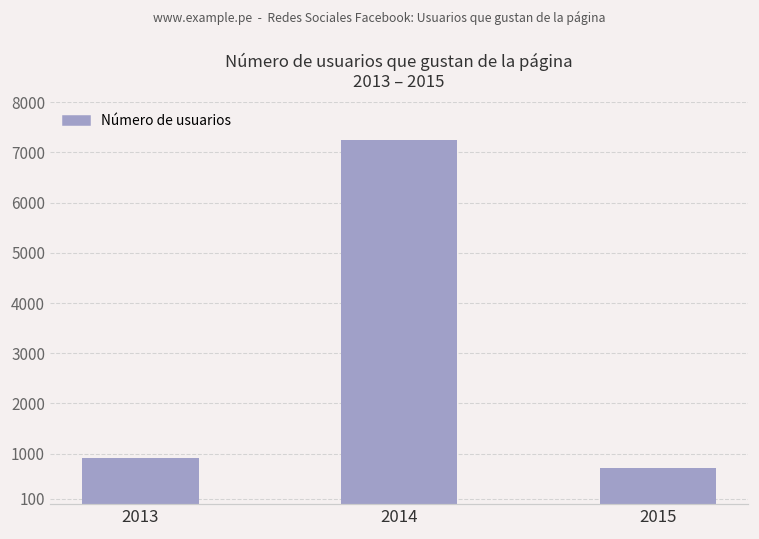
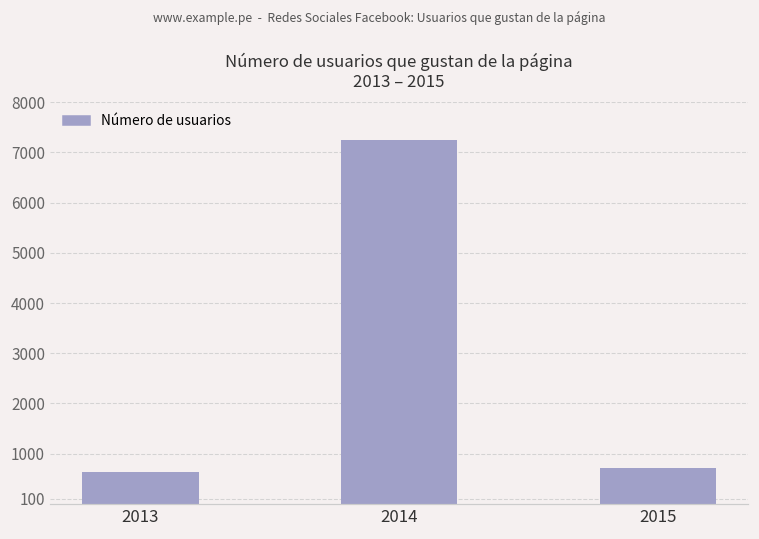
2013: 900 -> 600
